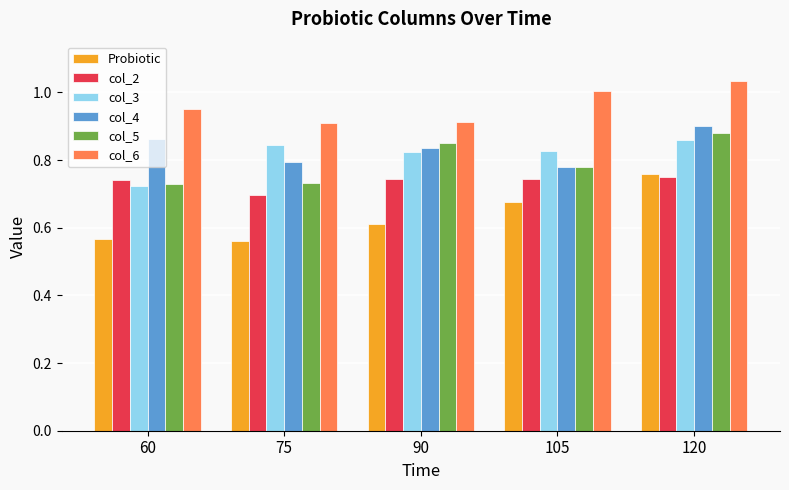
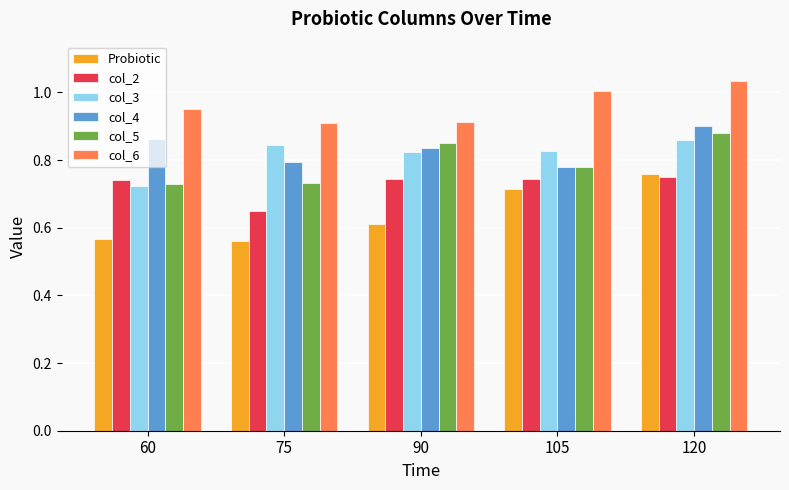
col_2, 75: 0.70 -> 0.65
Probiotic, 105: 0.67 -> 0.72
